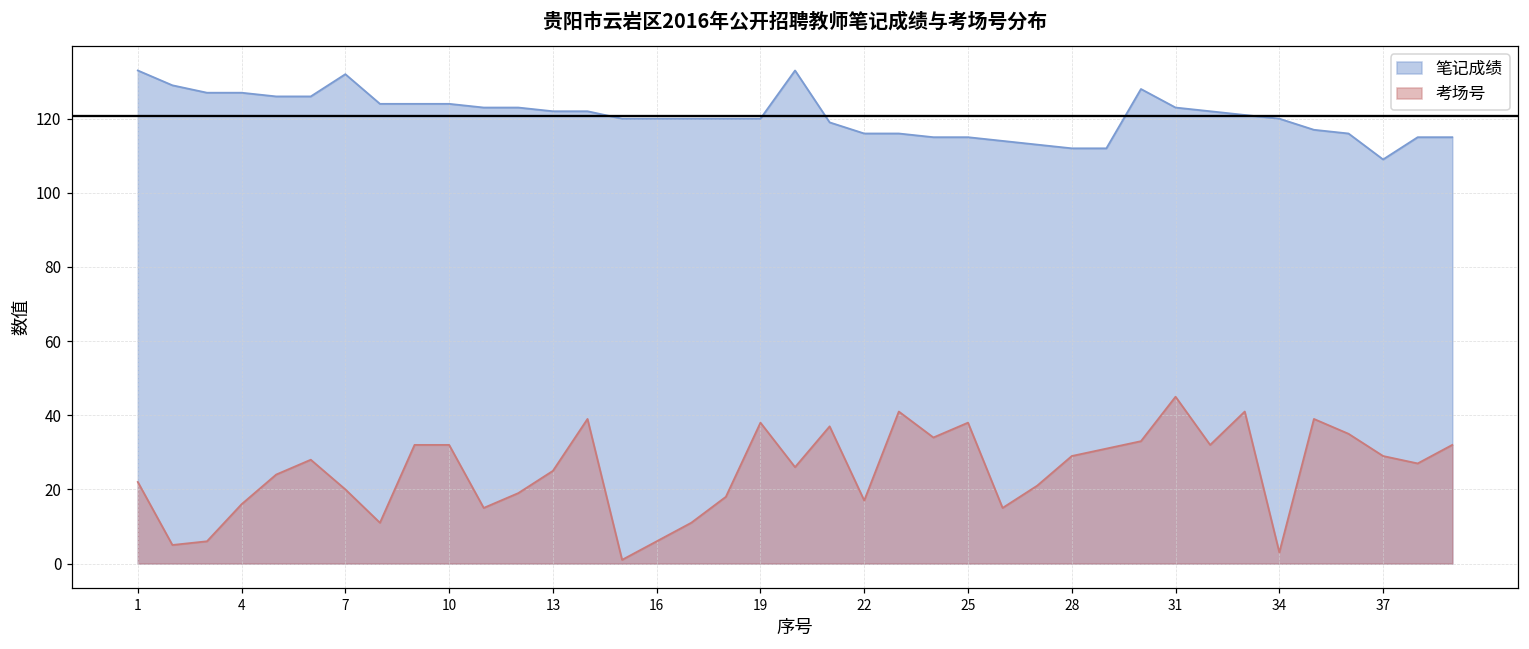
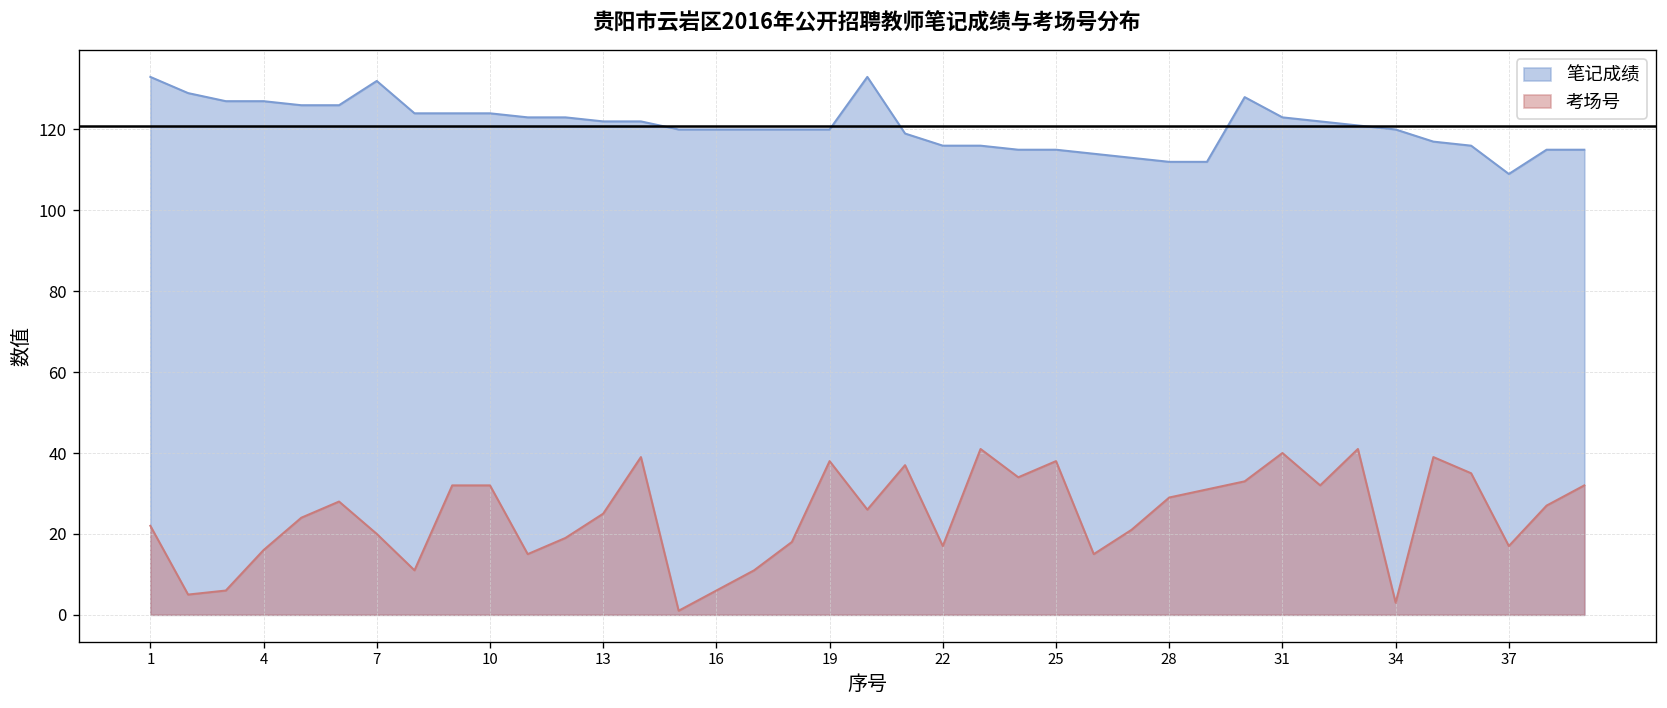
考场号, 31: 45 -> 40
考场号, 37: 29 -> 17
